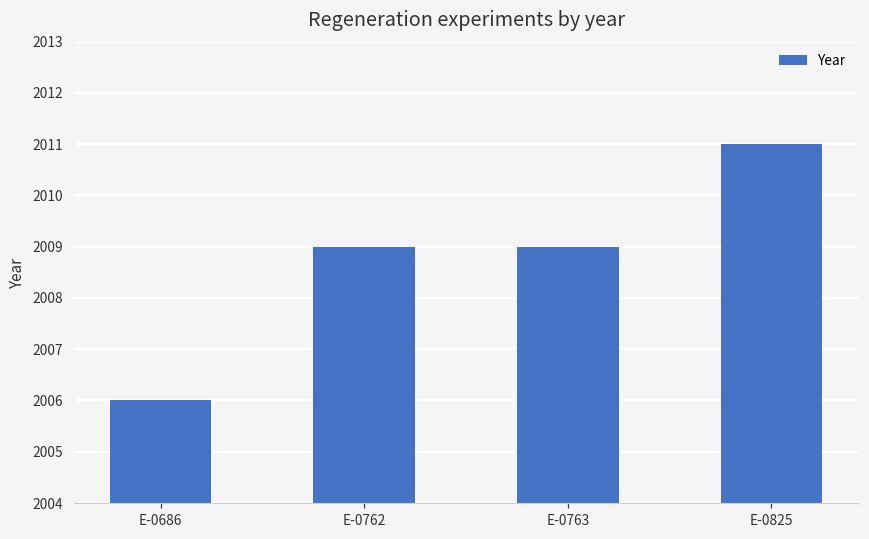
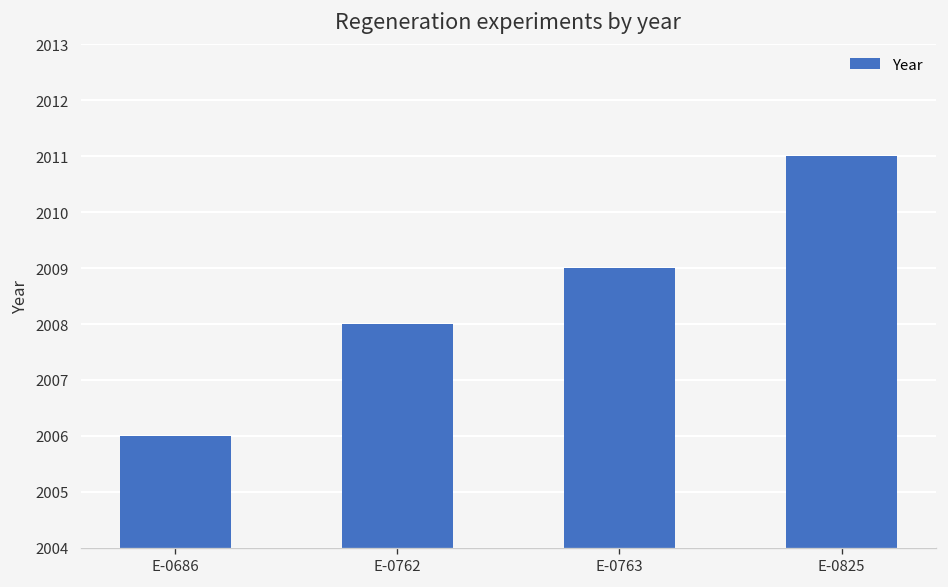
E-0762: 2009 -> 2008
